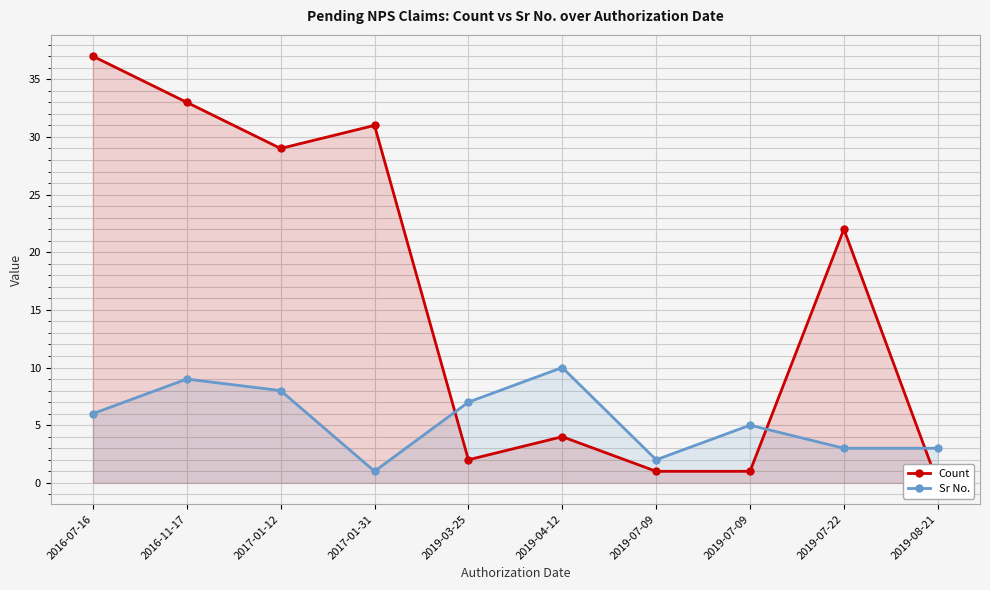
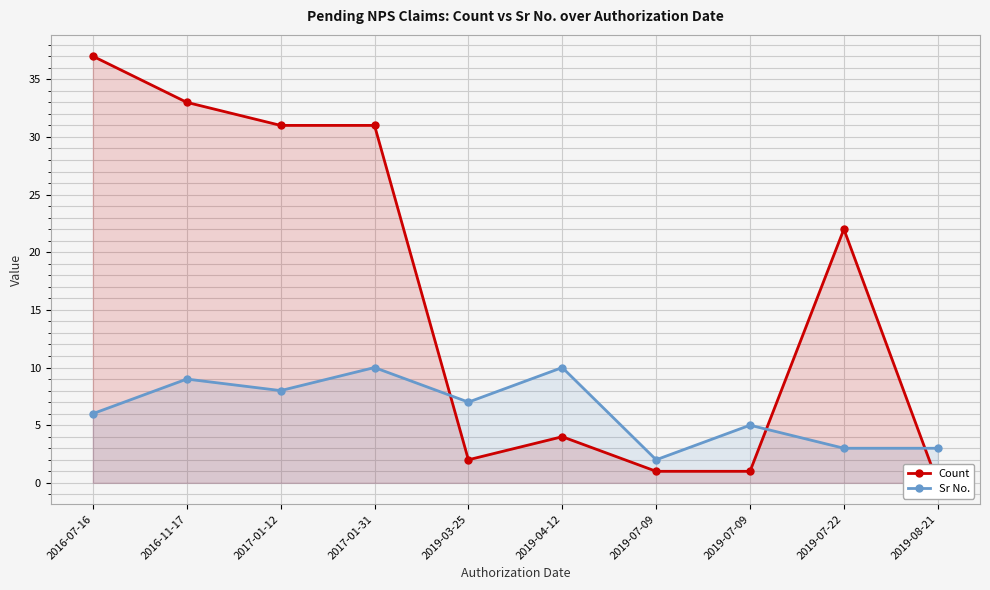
Count, 2017-01-12: 29 -> 31
Sr No., 2017-01-31: 1 -> 10
